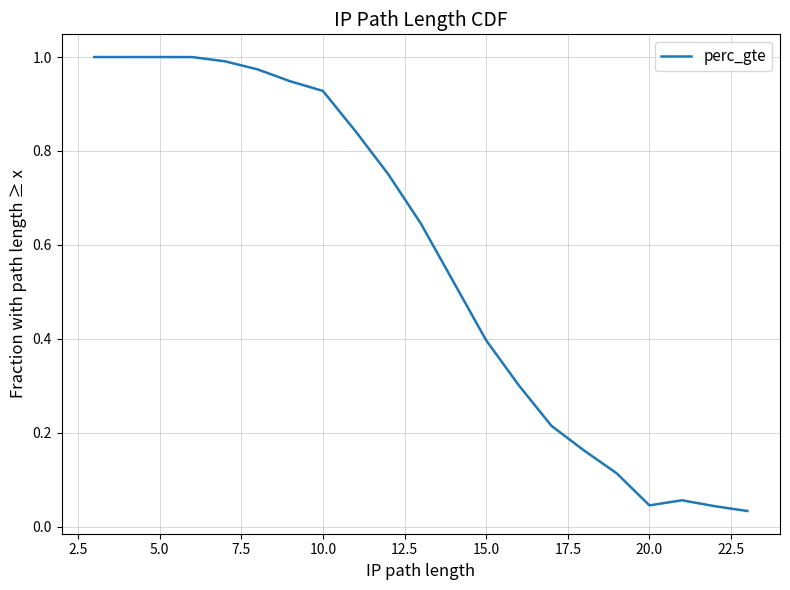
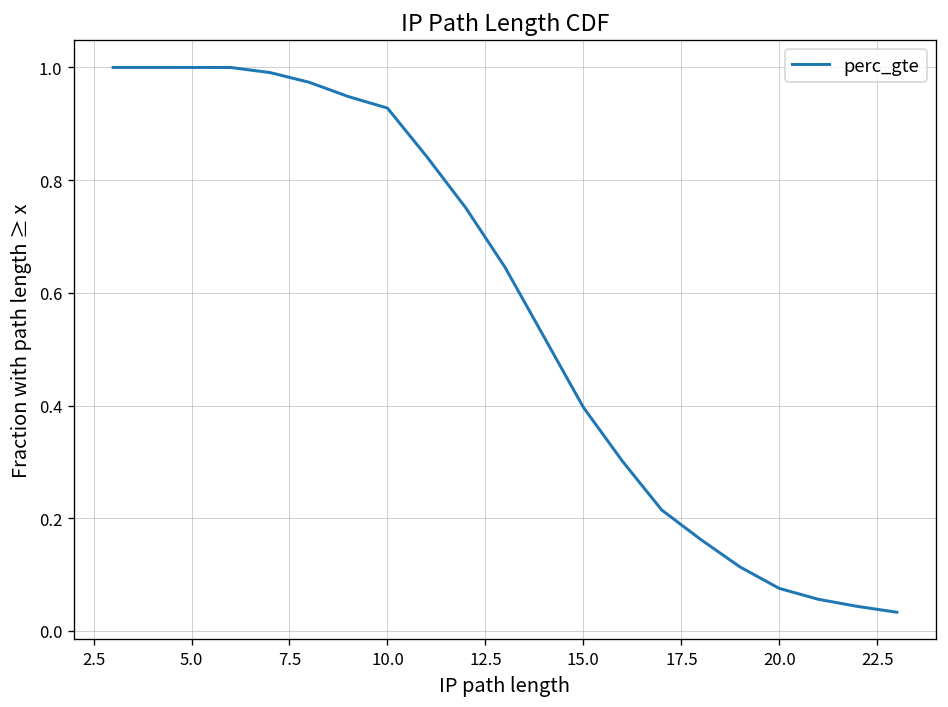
20.0: 0.05 -> 0.08
